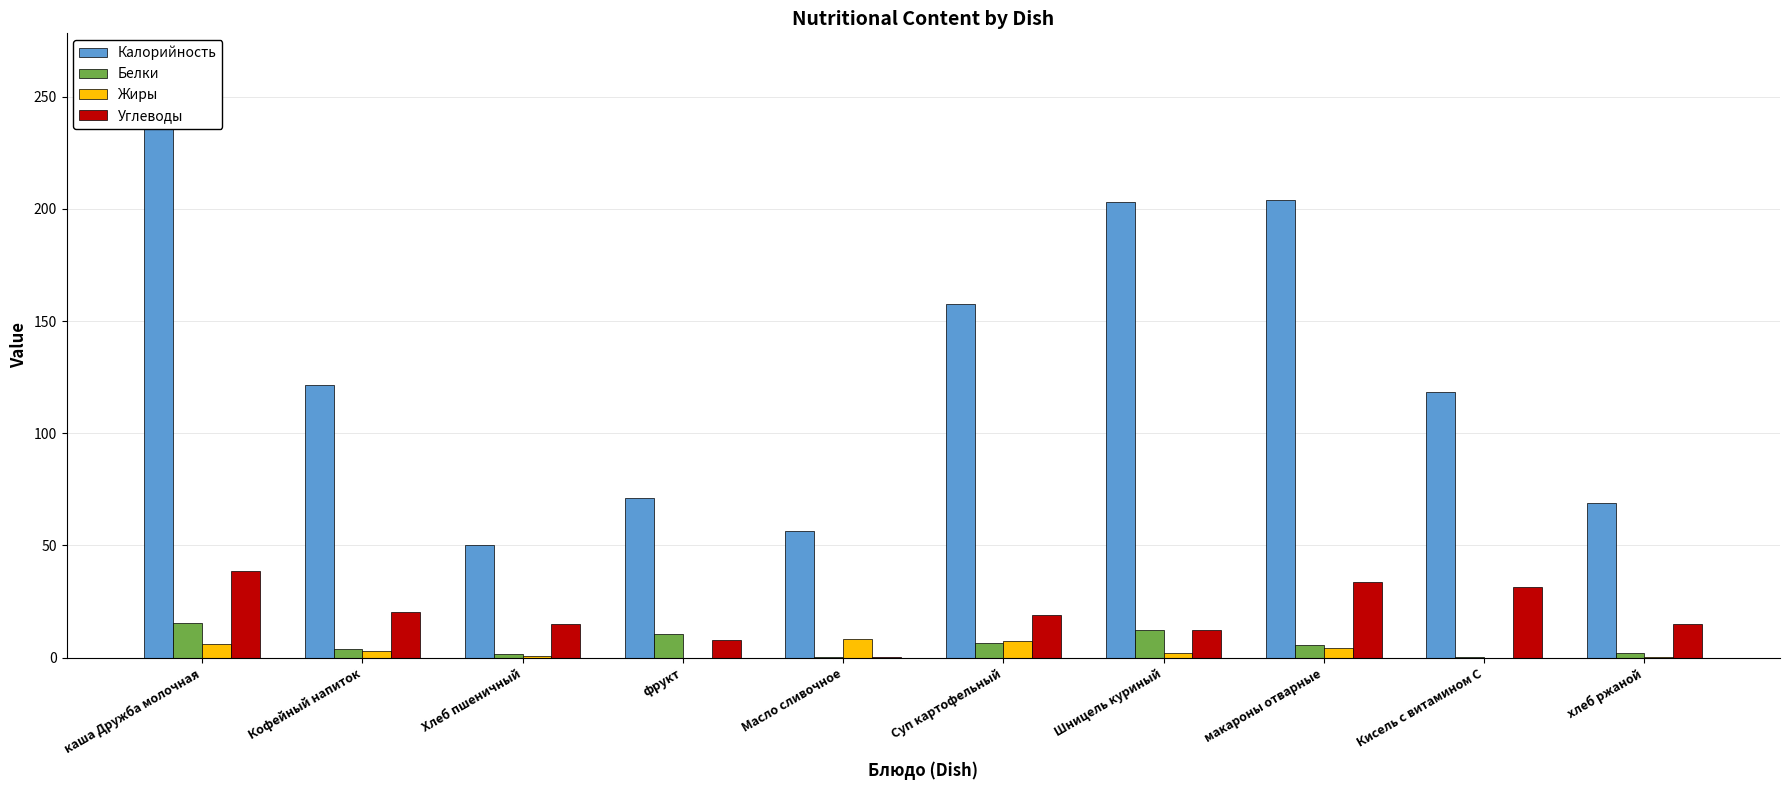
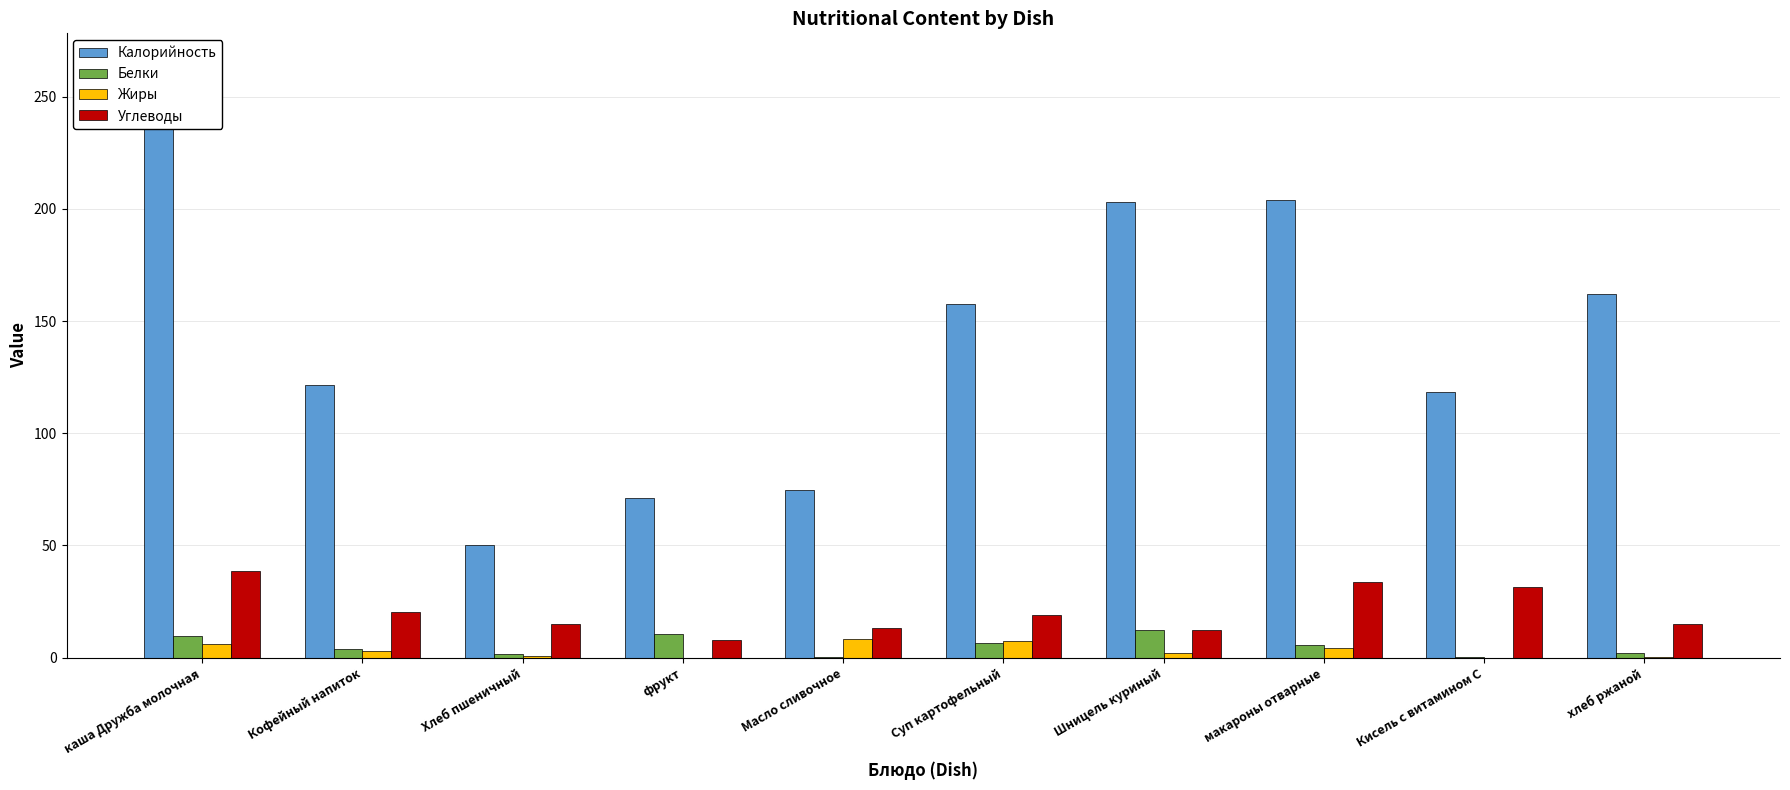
Белки, каша Дружба молочная: 15 -> 10
Калорийность, Масло сливочное: 57 -> 75
Углеводы, Масло сливочное: 0 -> 13
Калорийность, хлеб ржаной: 69 -> 162
